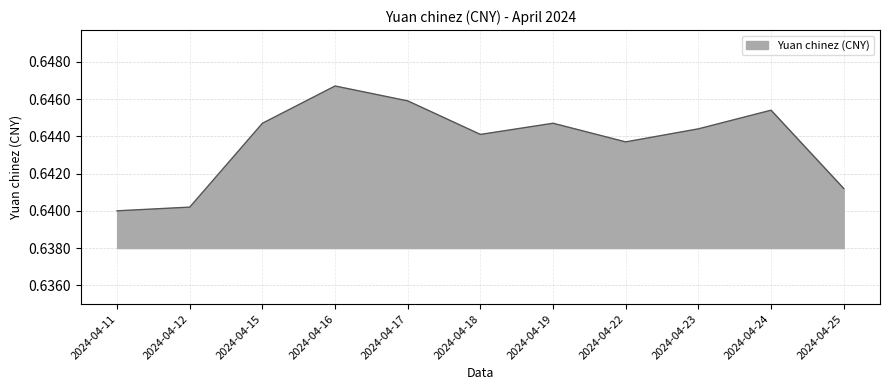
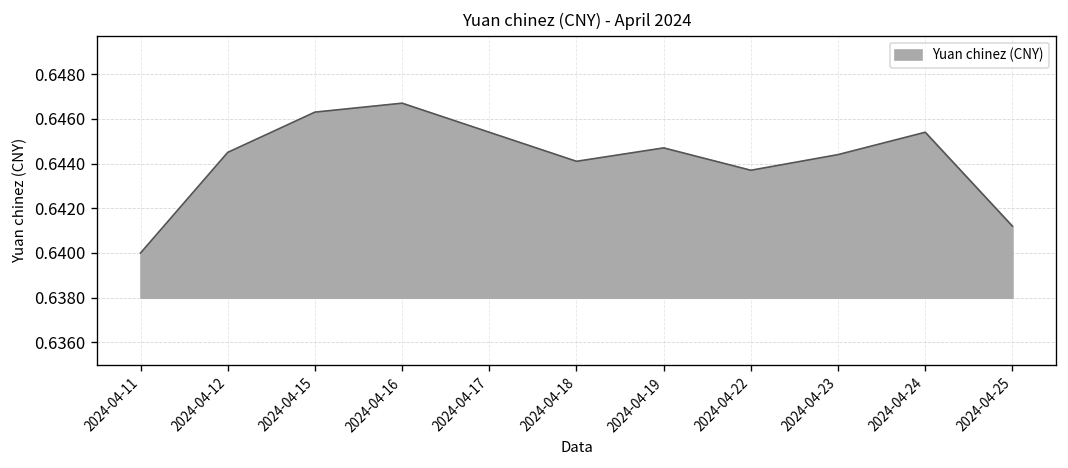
2024-04-12: 0.6402 -> 0.6445
2024-04-15: 0.6447 -> 0.6463
2024-04-17: 0.6459 -> 0.6454
